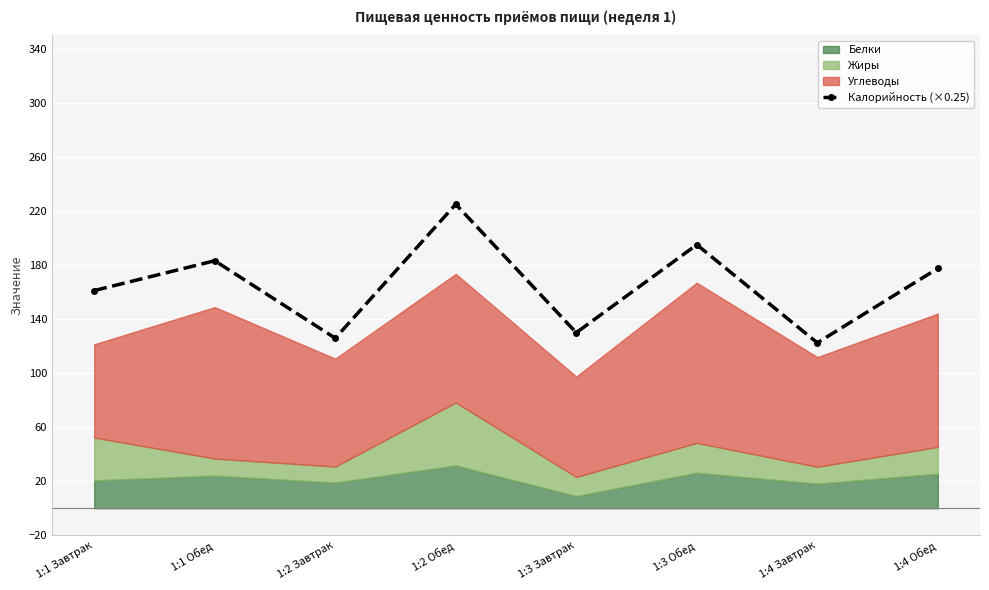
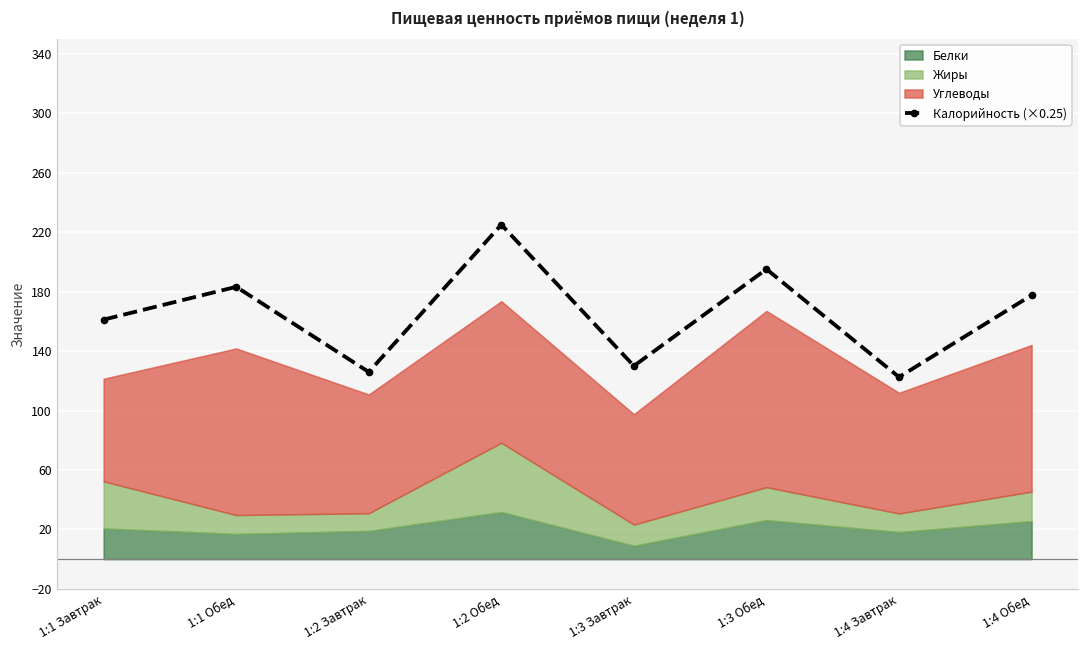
Белки, 1:1 Обед: 24 -> 17
